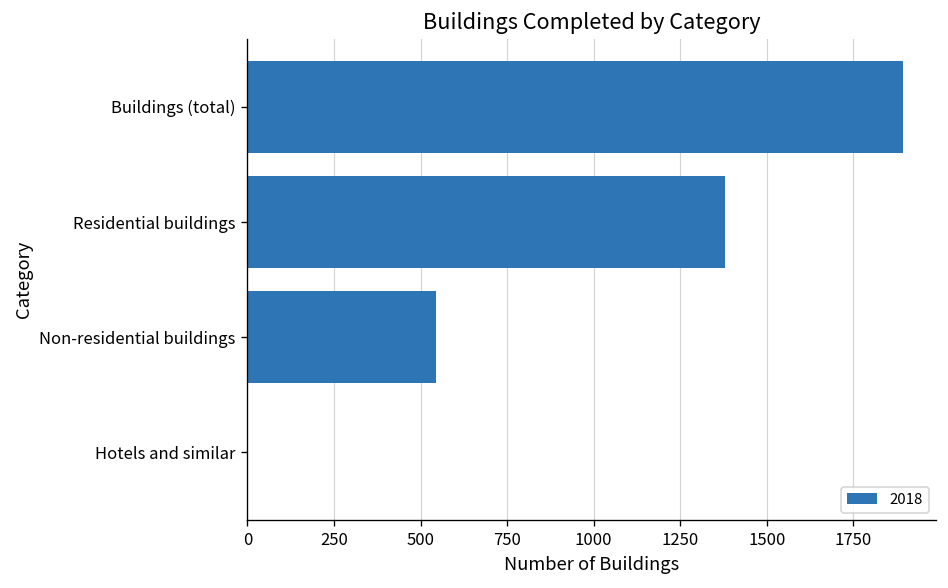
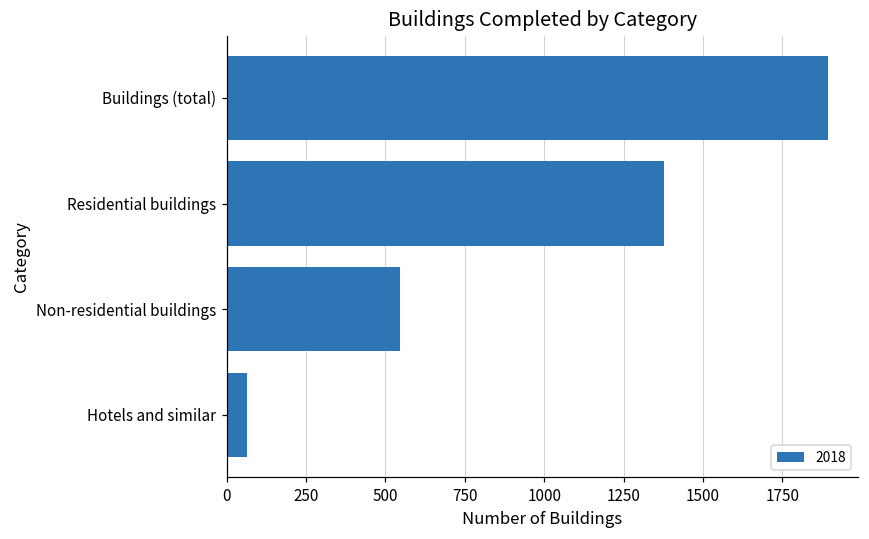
Hotels and similar: 0 -> 60
